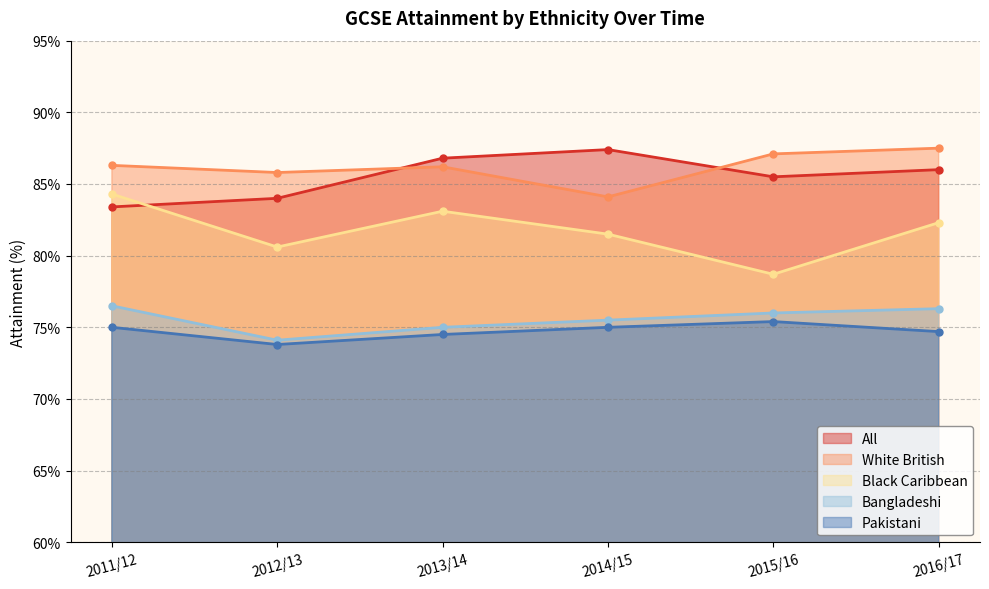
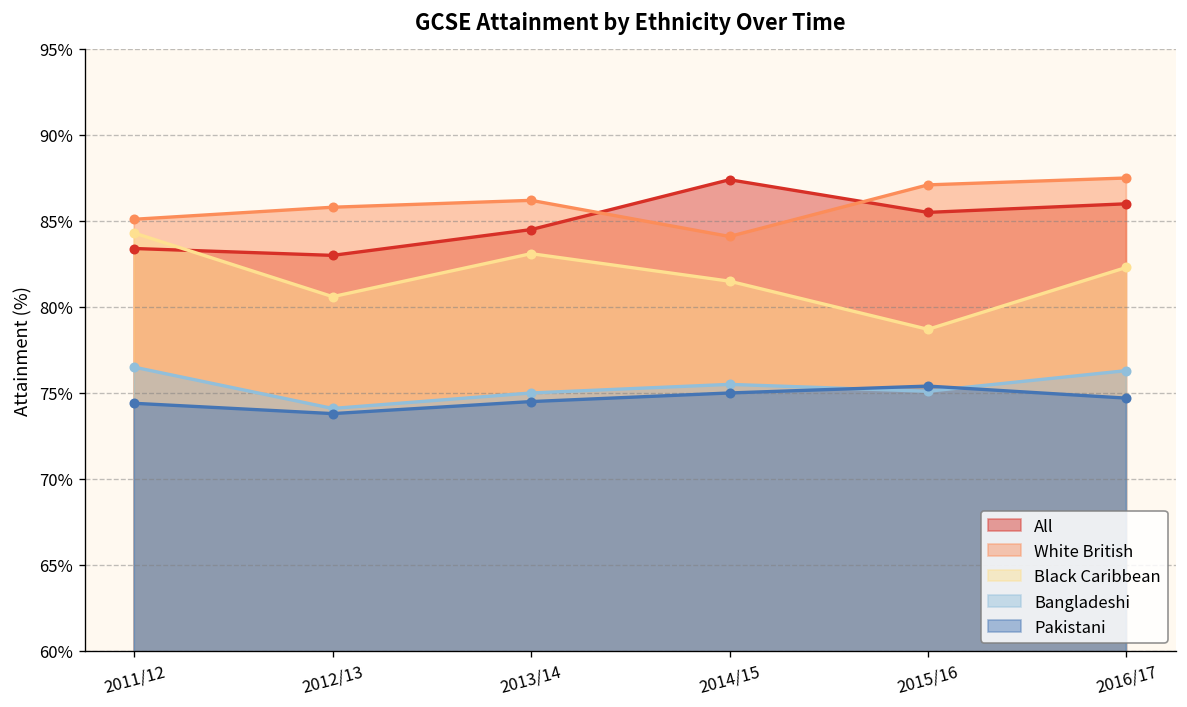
White British, 2011/12: 86.3% -> 85.1%
Pakistani, 2011/12: 75.0% -> 74.4%
All, 2012/13: 84% -> 83%
All, 2013/14: 86.8% -> 84.5%
Bangladeshi, 2015/16: 76.0% -> 75.1%
